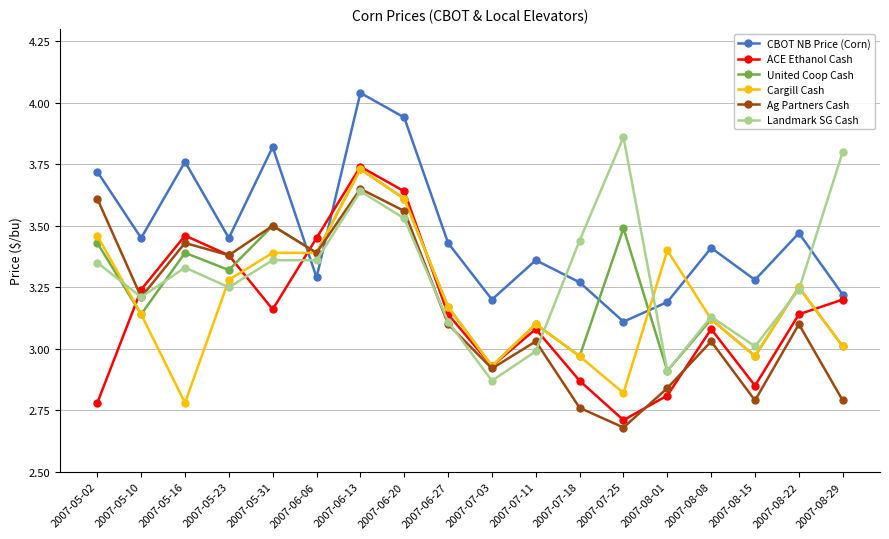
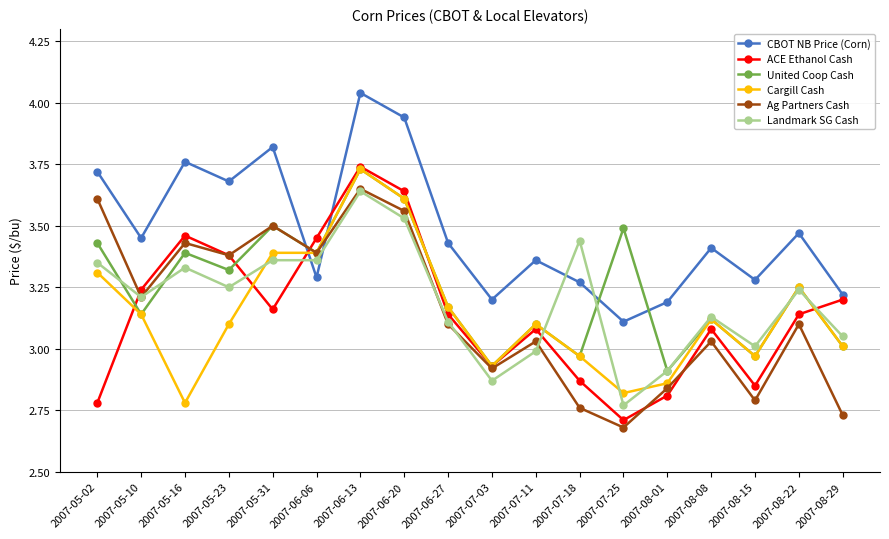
Cargill Cash, 2007-05-02: 3.46 -> 3.31
CBOT NB Price (Corn), 2007-05-23: 3.45 -> 3.68
Cargill Cash, 2007-05-23: 3.28 -> 3.10
Landmark SG Cash, 2007-07-25: 3.86 -> 2.77
Cargill Cash, 2007-08-01: 3.40 -> 2.86
Ag Partners Cash, 2007-08-29: 2.79 -> 2.73
Landmark SG Cash, 2007-08-29: 3.80 -> 3.05
